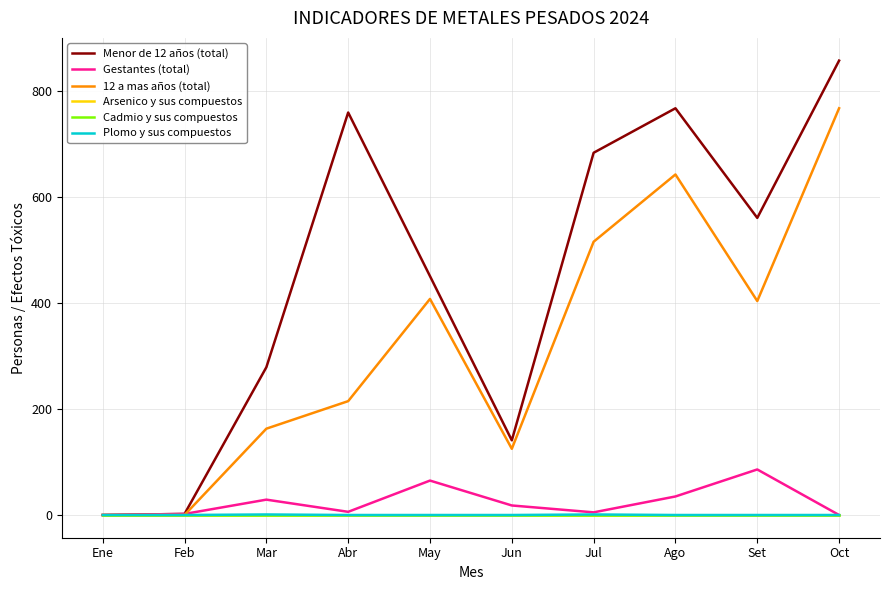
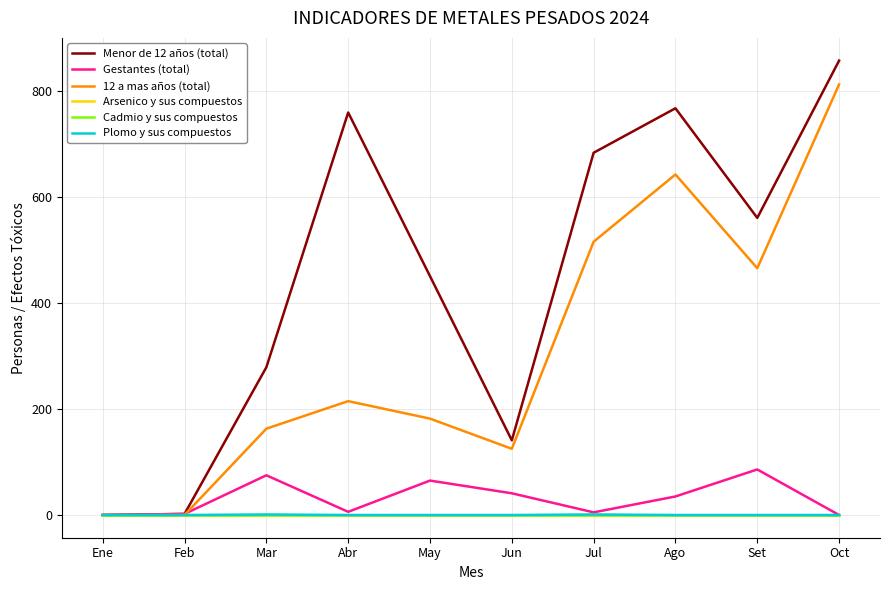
Gestantes (total), Mar: 30 -> 80
12 a mas años (total), May: 410 -> 180
Gestantes (total), Jun: 20 -> 40
12 a mas años (total), Set: 400 -> 470
12 a mas años (total), Oct: 770 -> 810
